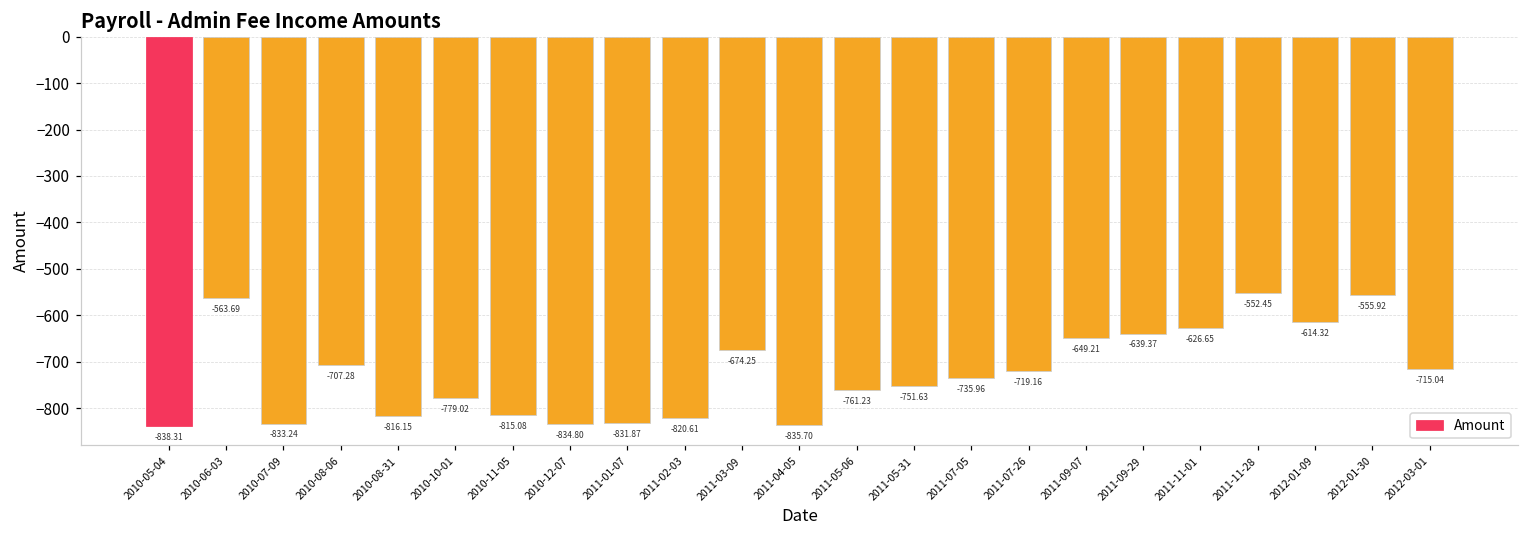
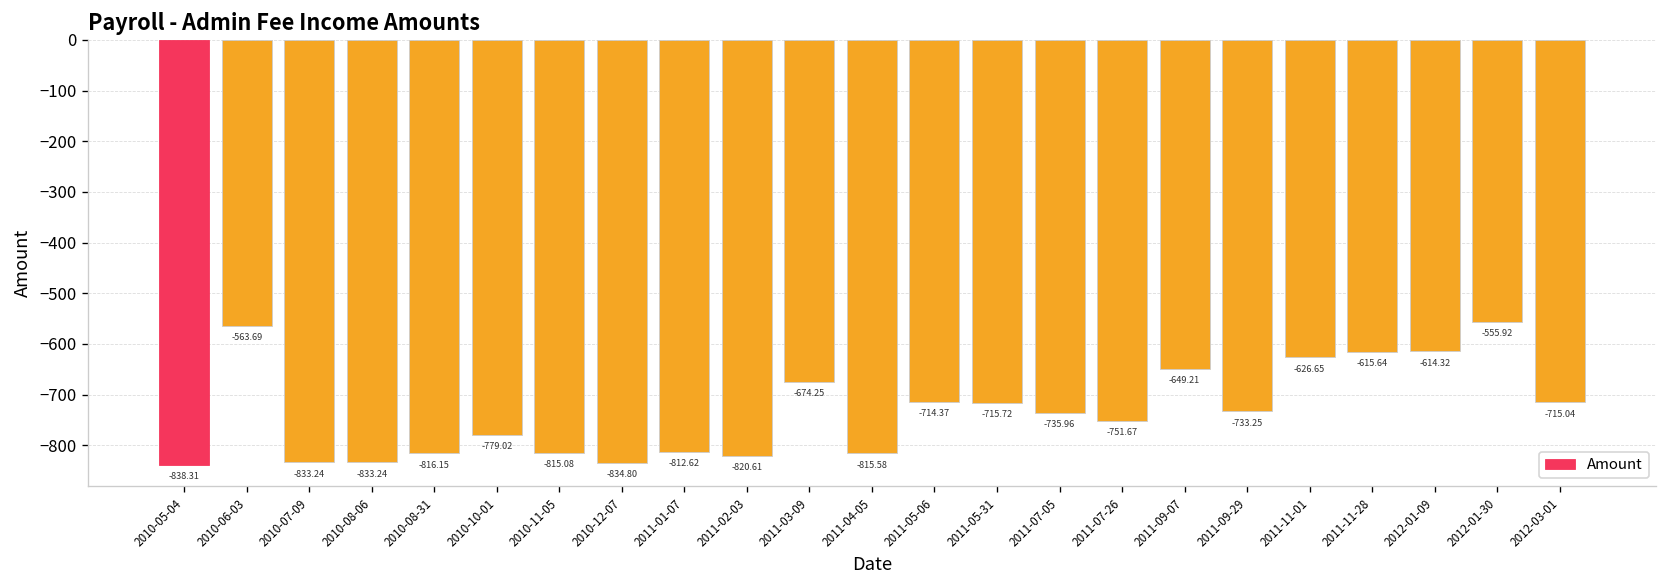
2010-08-06: -707.28 -> -833.24
2011-01-07: -831.87 -> -812.62
2011-04-05: -835.70 -> -815.58
2011-05-06: -761.23 -> -714.37
2011-05-31: -751.63 -> -715.72
2011-07-26: -719.16 -> -751.67
2011-09-29: -639.37 -> -733.25
2011-11-28: -552.45 -> -615.64
